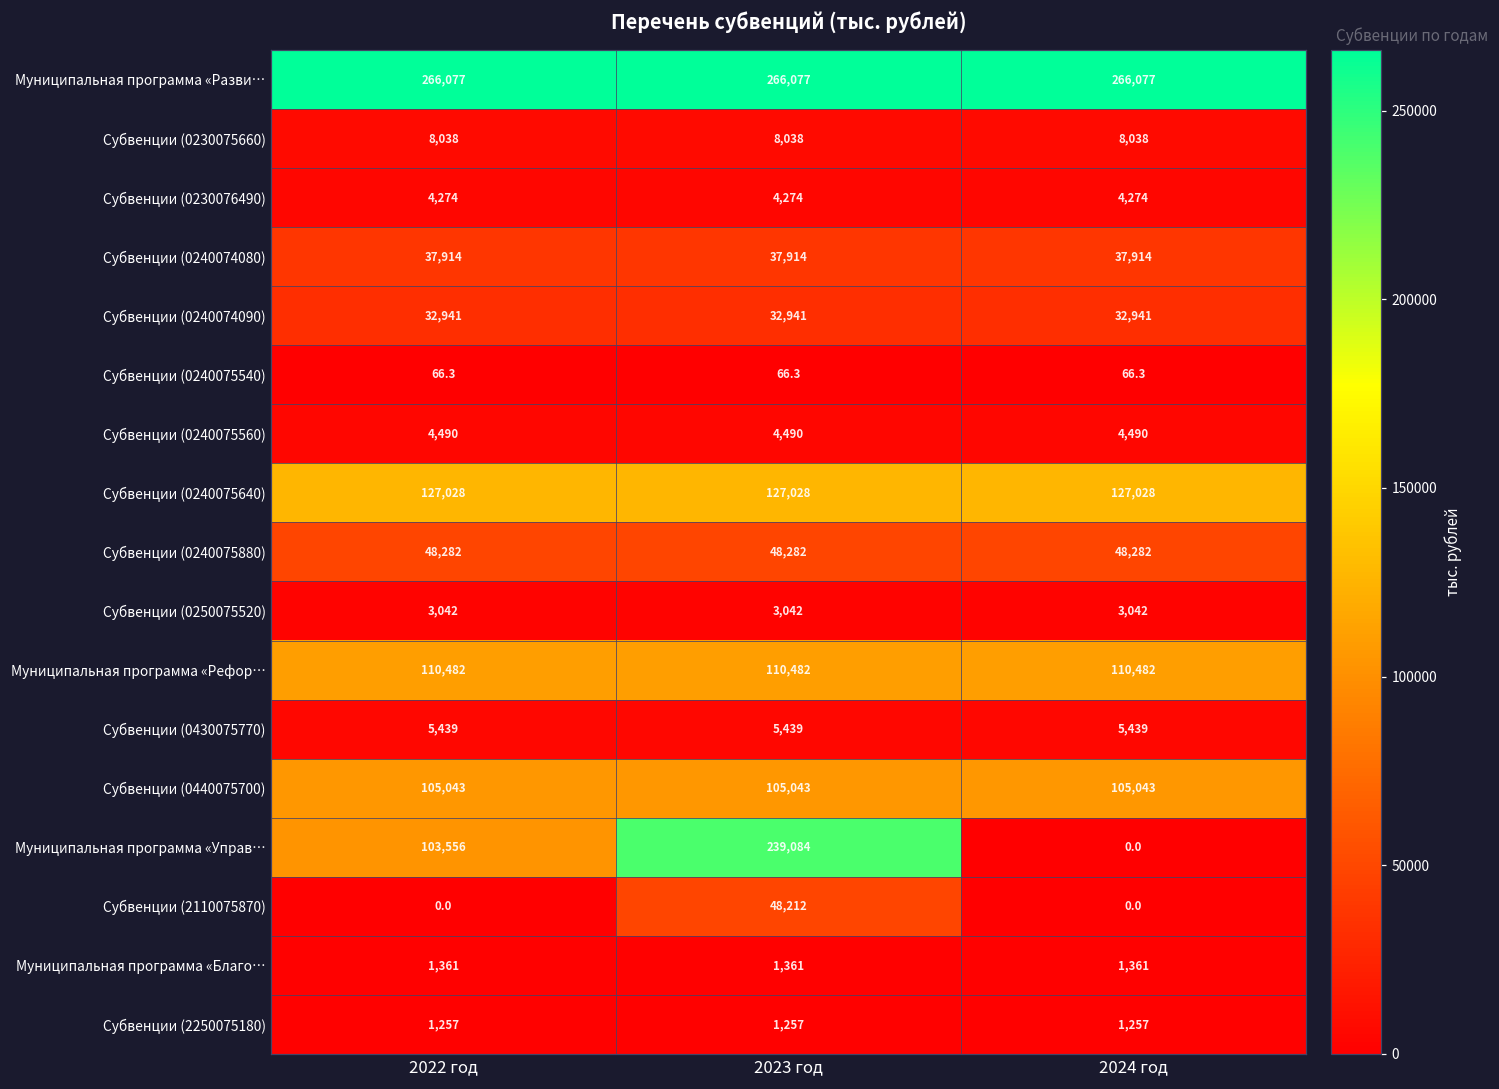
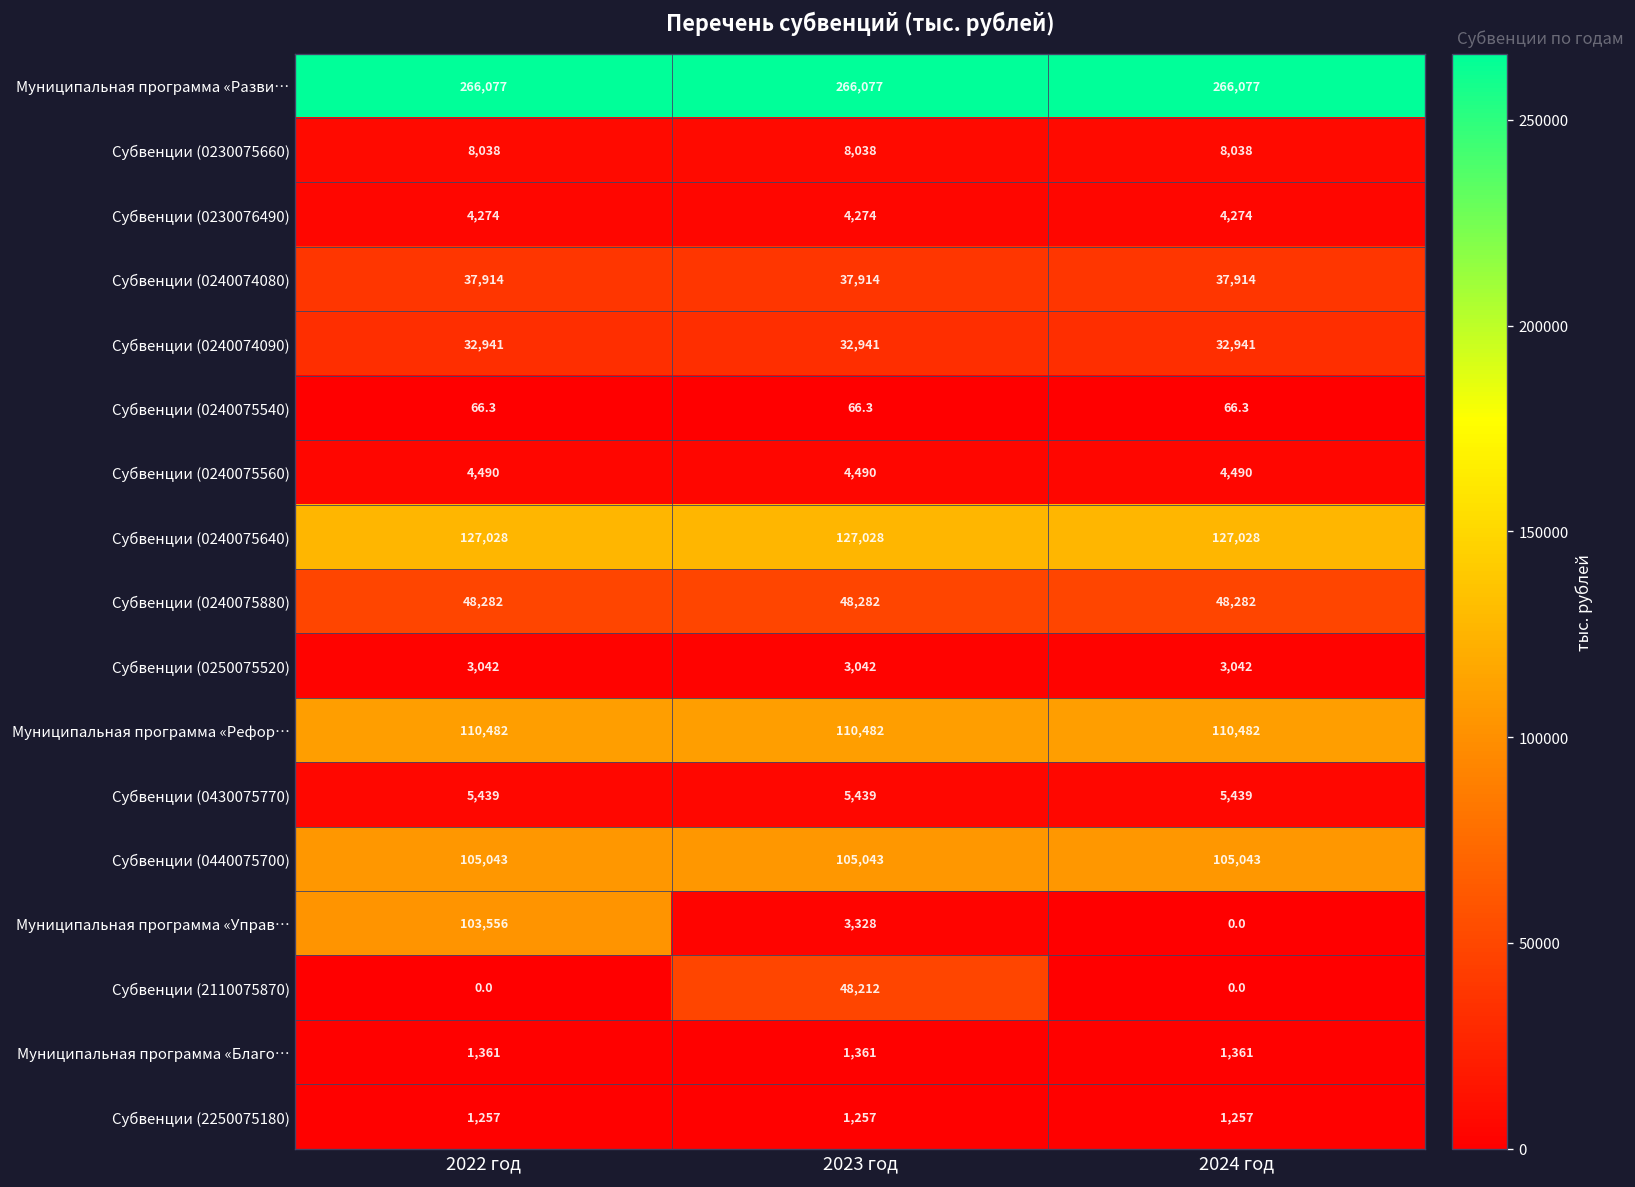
Муниципальная программа «Управ…, 2023 год: 239,084 -> 3,328
